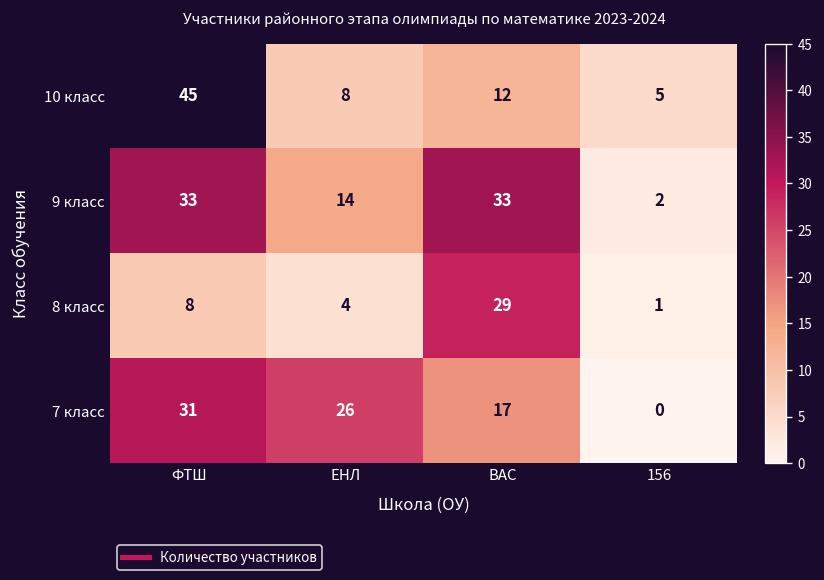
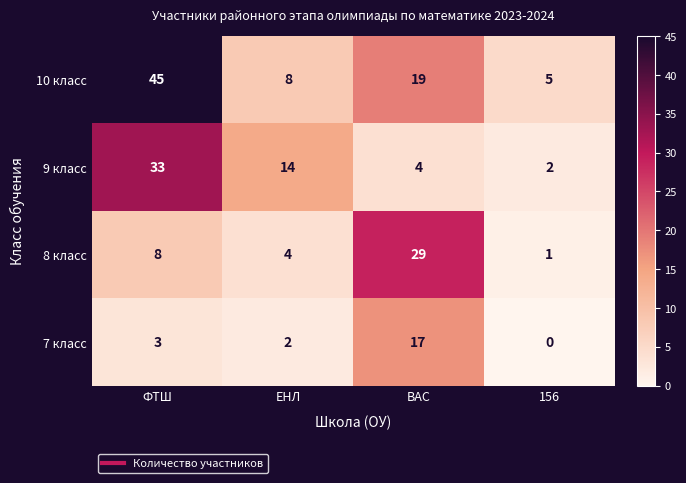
10 класс, ВАС: 12 -> 19
9 класс, ВАС: 33 -> 4
7 класс, ФТШ: 31 -> 3
7 класс, ЕНЛ: 26 -> 2
